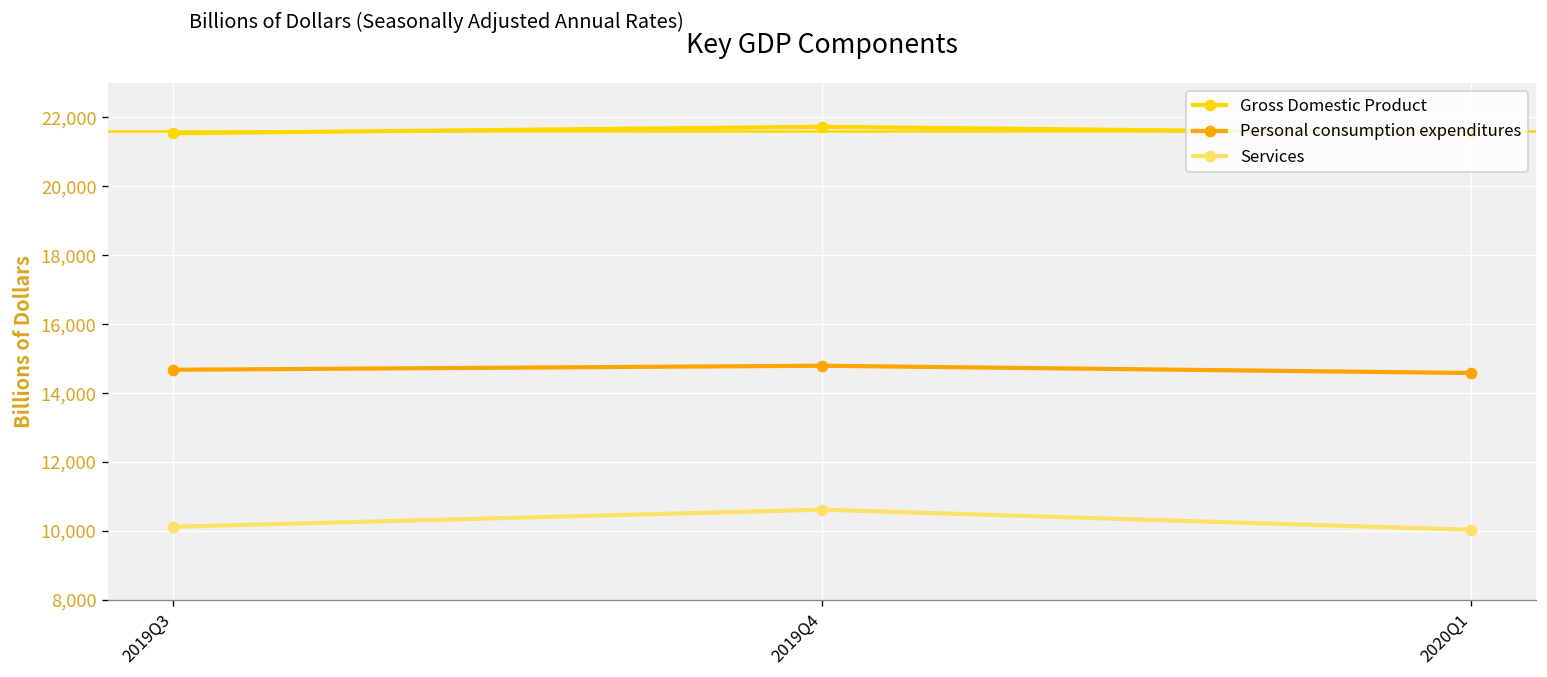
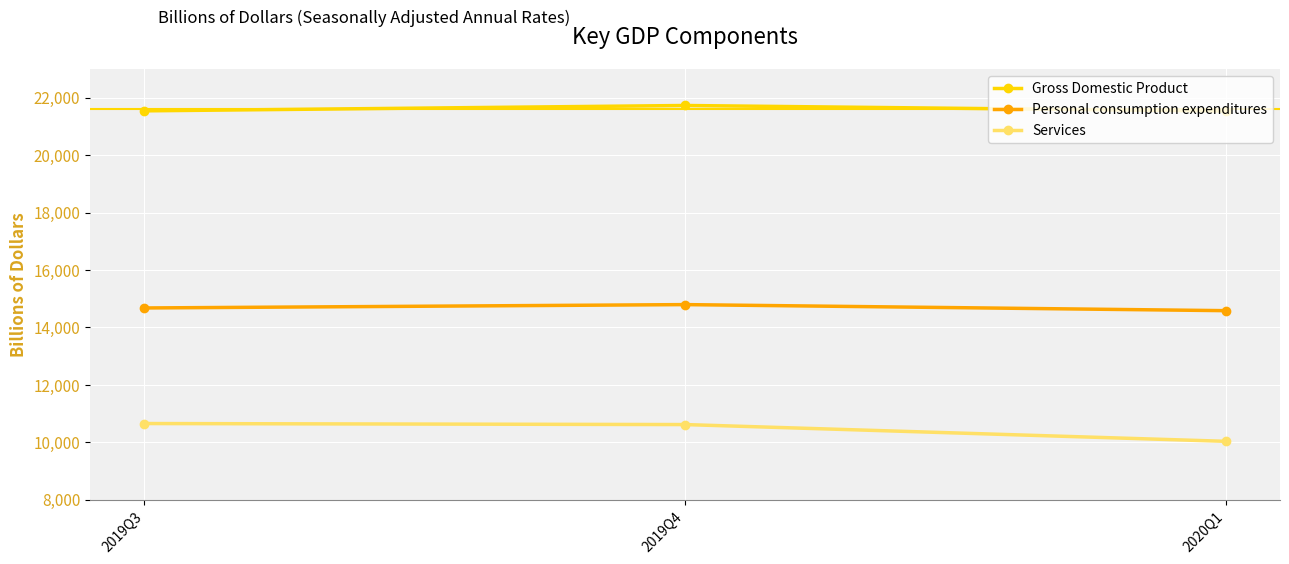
Services, 2019Q3: 10,100 -> 10,700
